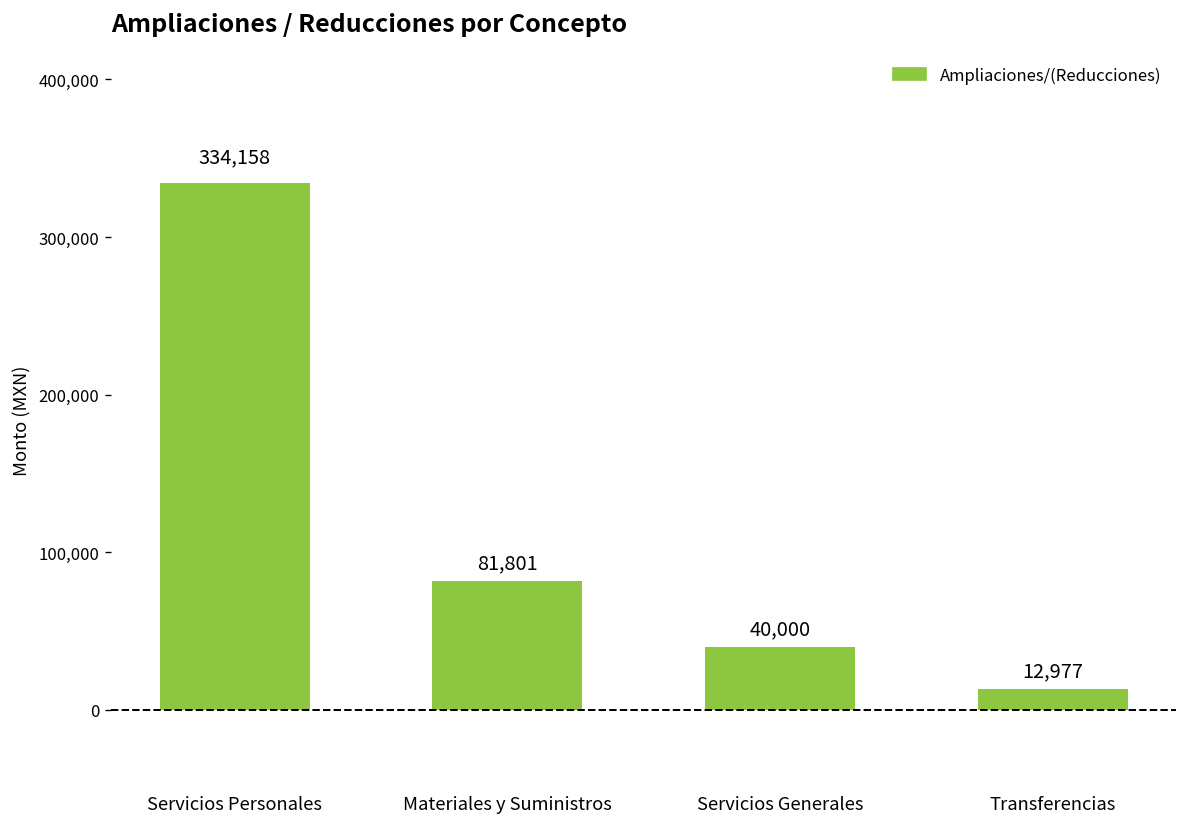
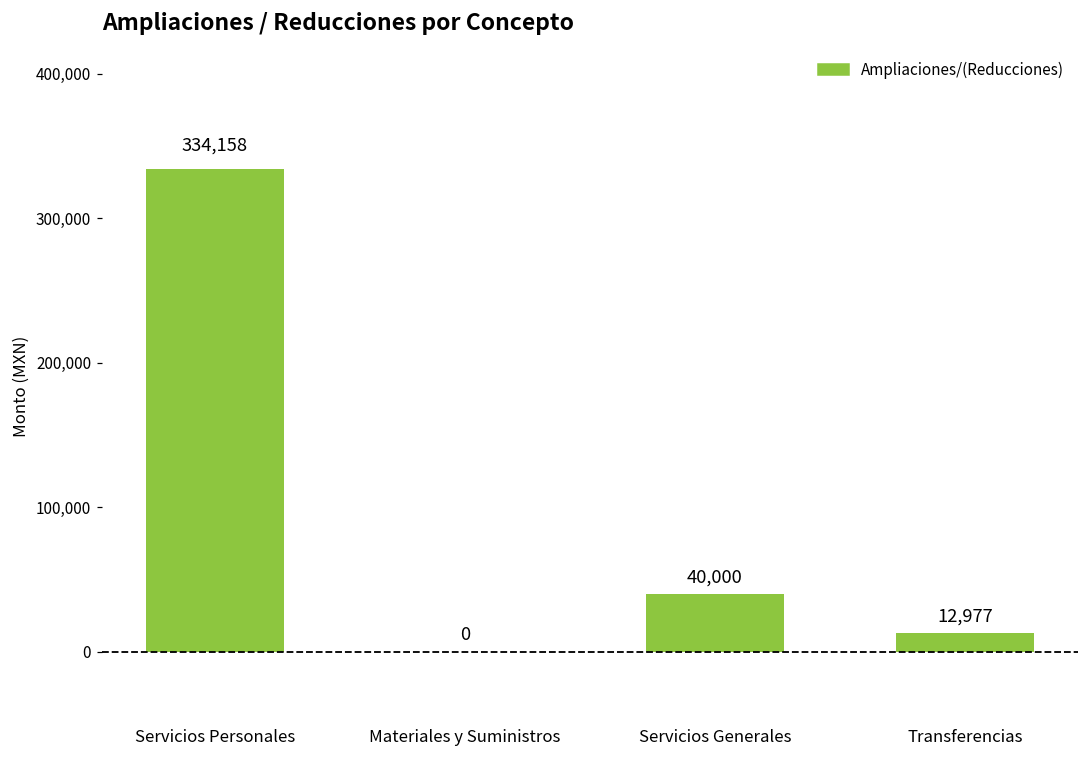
Materiales y Suministros: 81,801 -> 0
